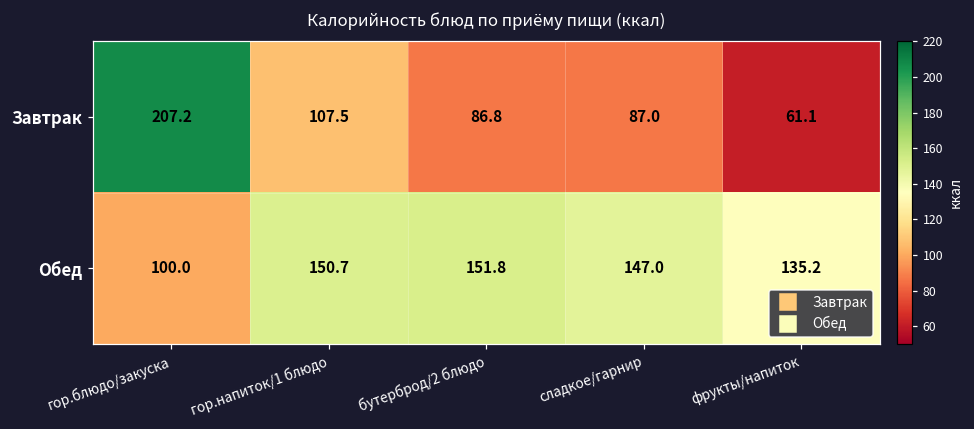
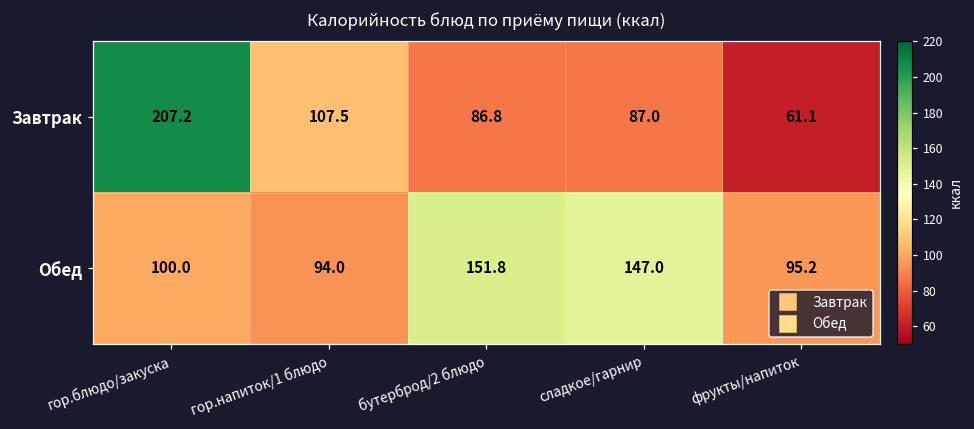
Обед, гор.напиток/1 блюдо: 150.7 -> 94.0
Обед, фрукты/напиток: 135.2 -> 95.2
